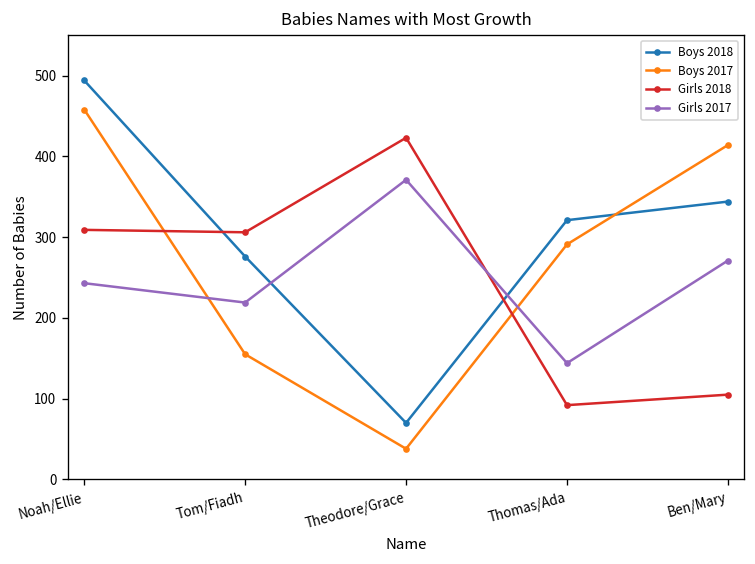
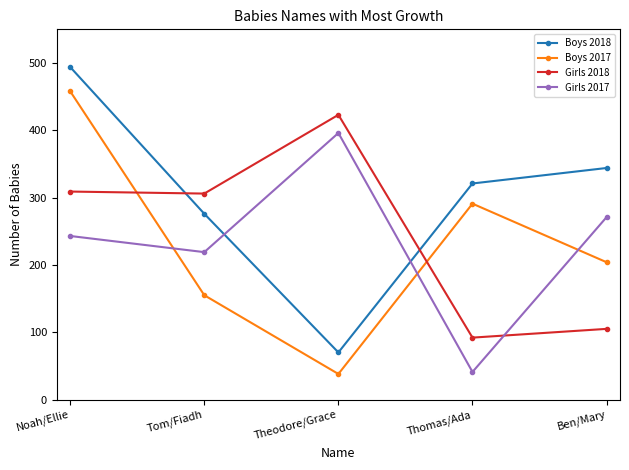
Girls 2017, Theodore/Grace: 370 -> 400
Girls 2017, Thomas/Ada: 140 -> 40
Boys 2017, Ben/Mary: 410 -> 200
